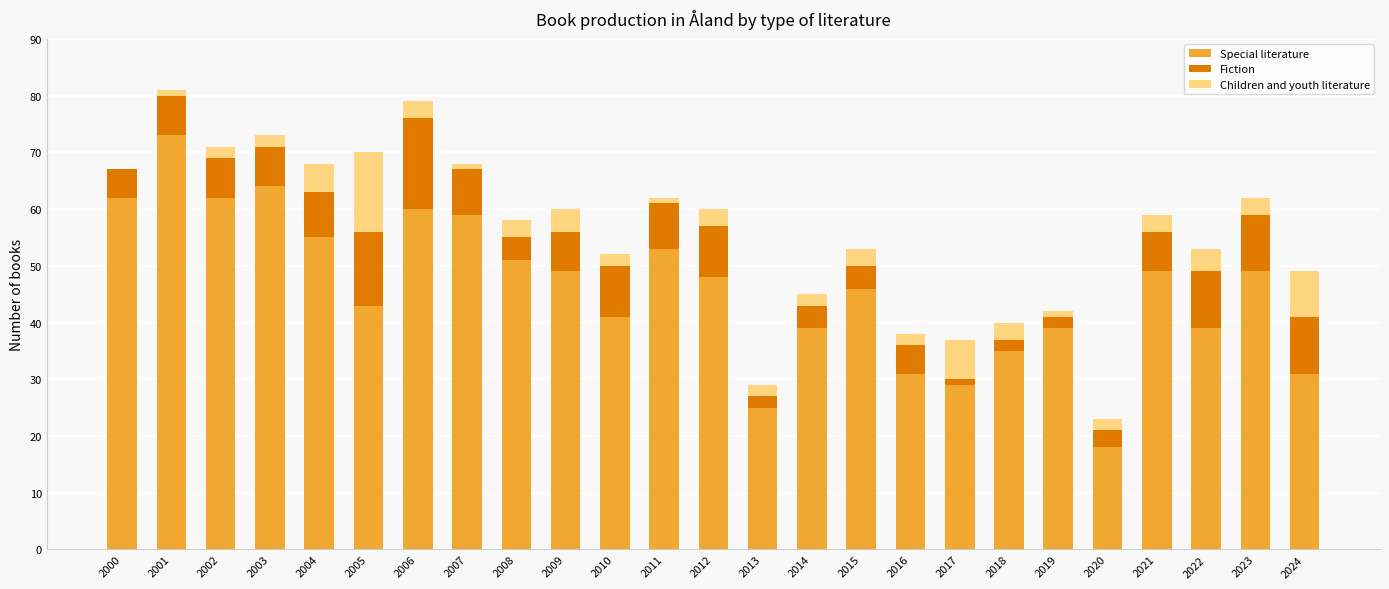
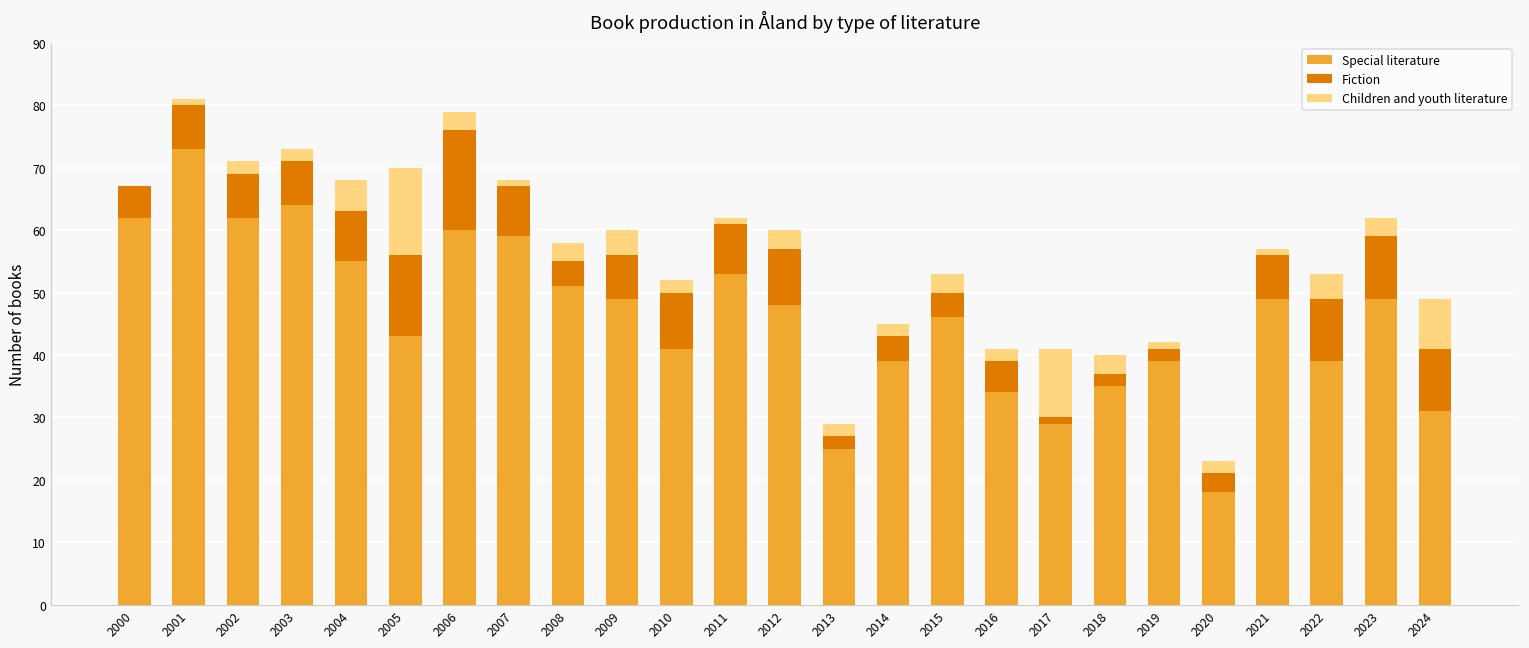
Special literature, 2016: 31 -> 34
Children and youth literature, 2017: 7 -> 11
Children and youth literature, 2021: 3 -> 1
